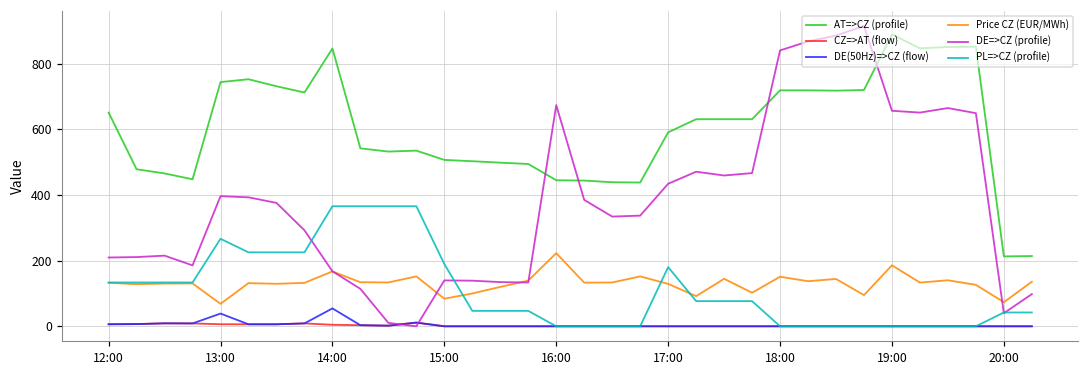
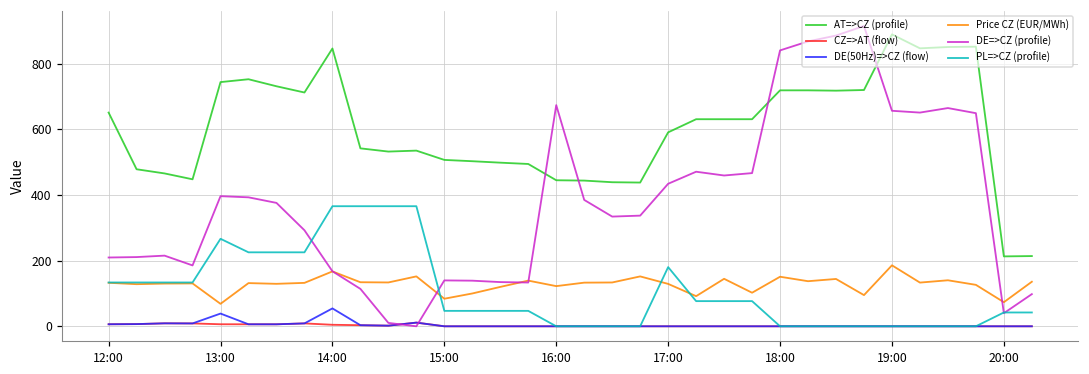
PL=>CZ (profile), 15:00: 190 -> 50
Price CZ (EUR/MWh), 16:00: 220 -> 120
